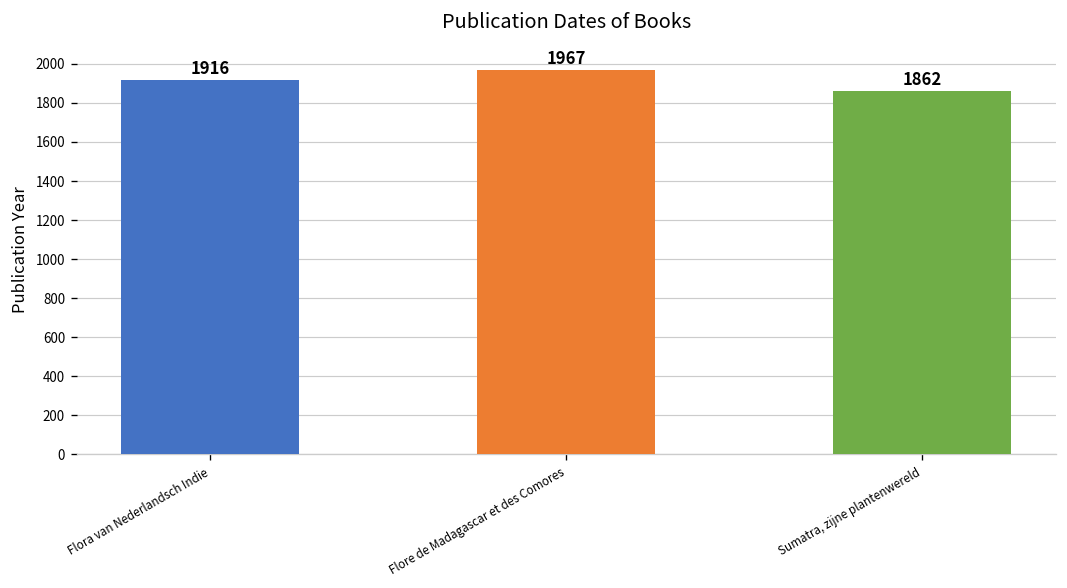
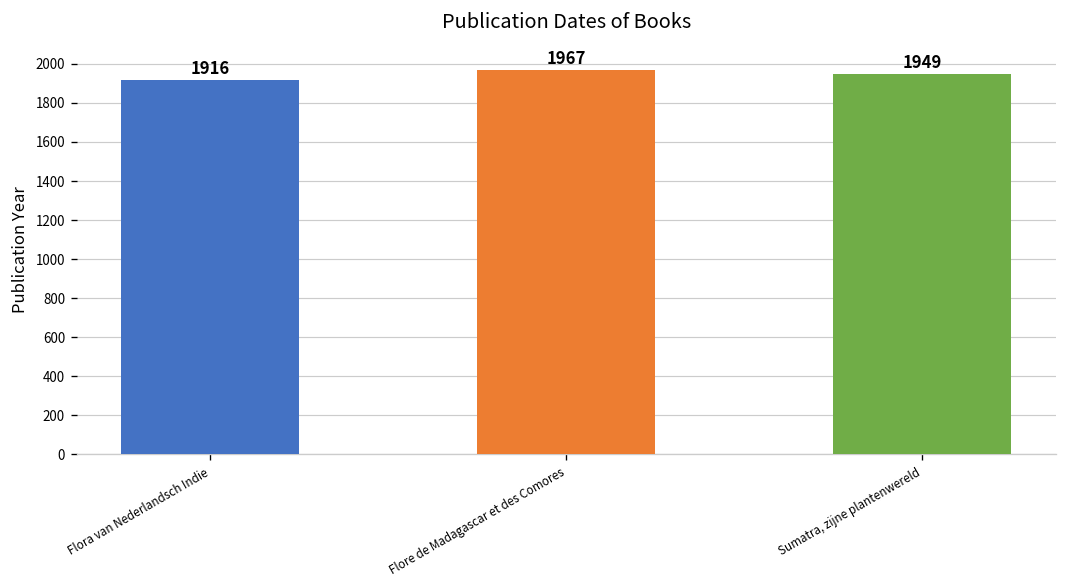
Sumatra, zijne plantenwereld: 1862 -> 1949
